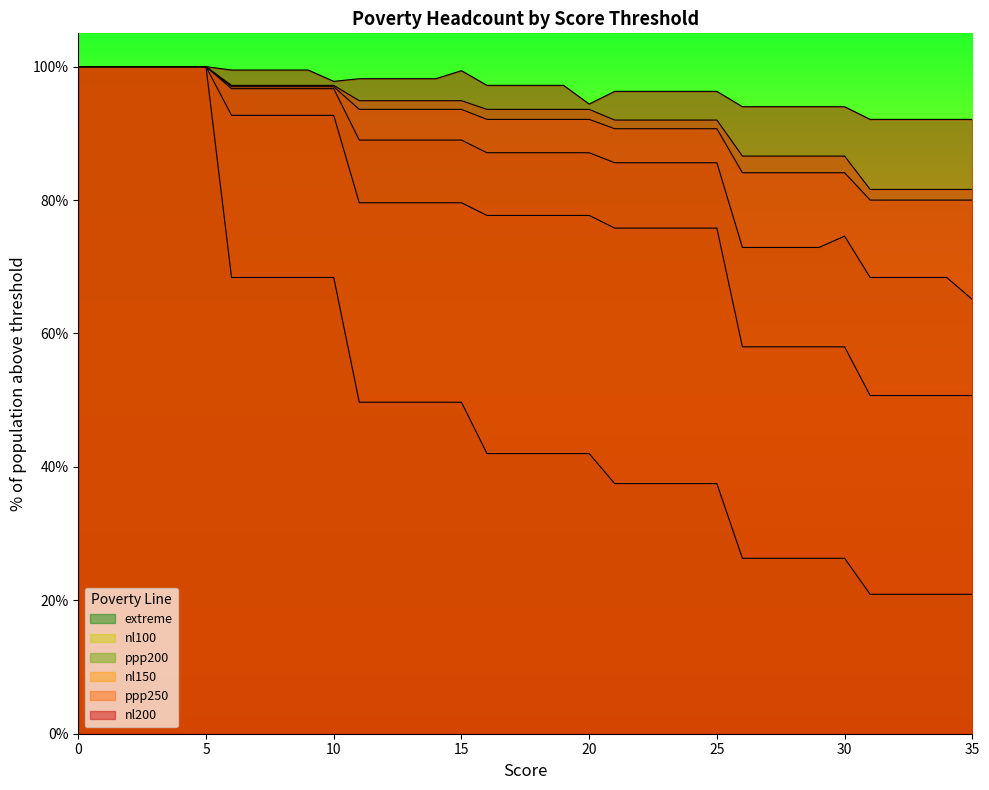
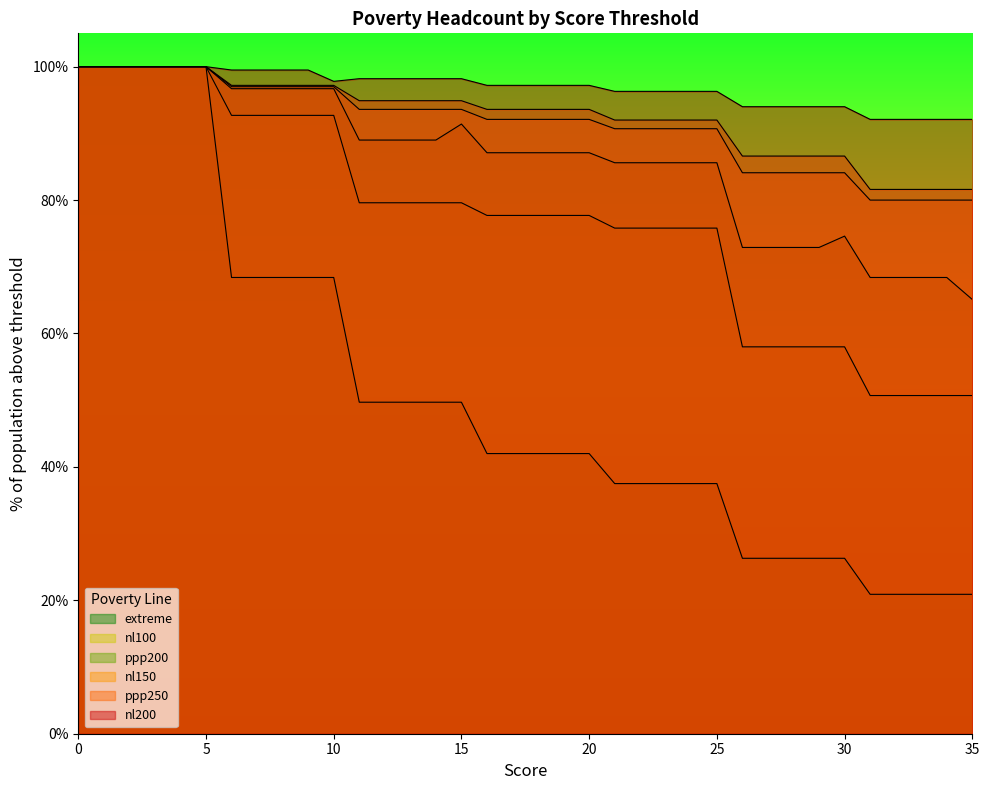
ppp200, 15: 89% -> 91%
nl200, 15: 99% -> 98%
nl200, 20: 94% -> 97%
